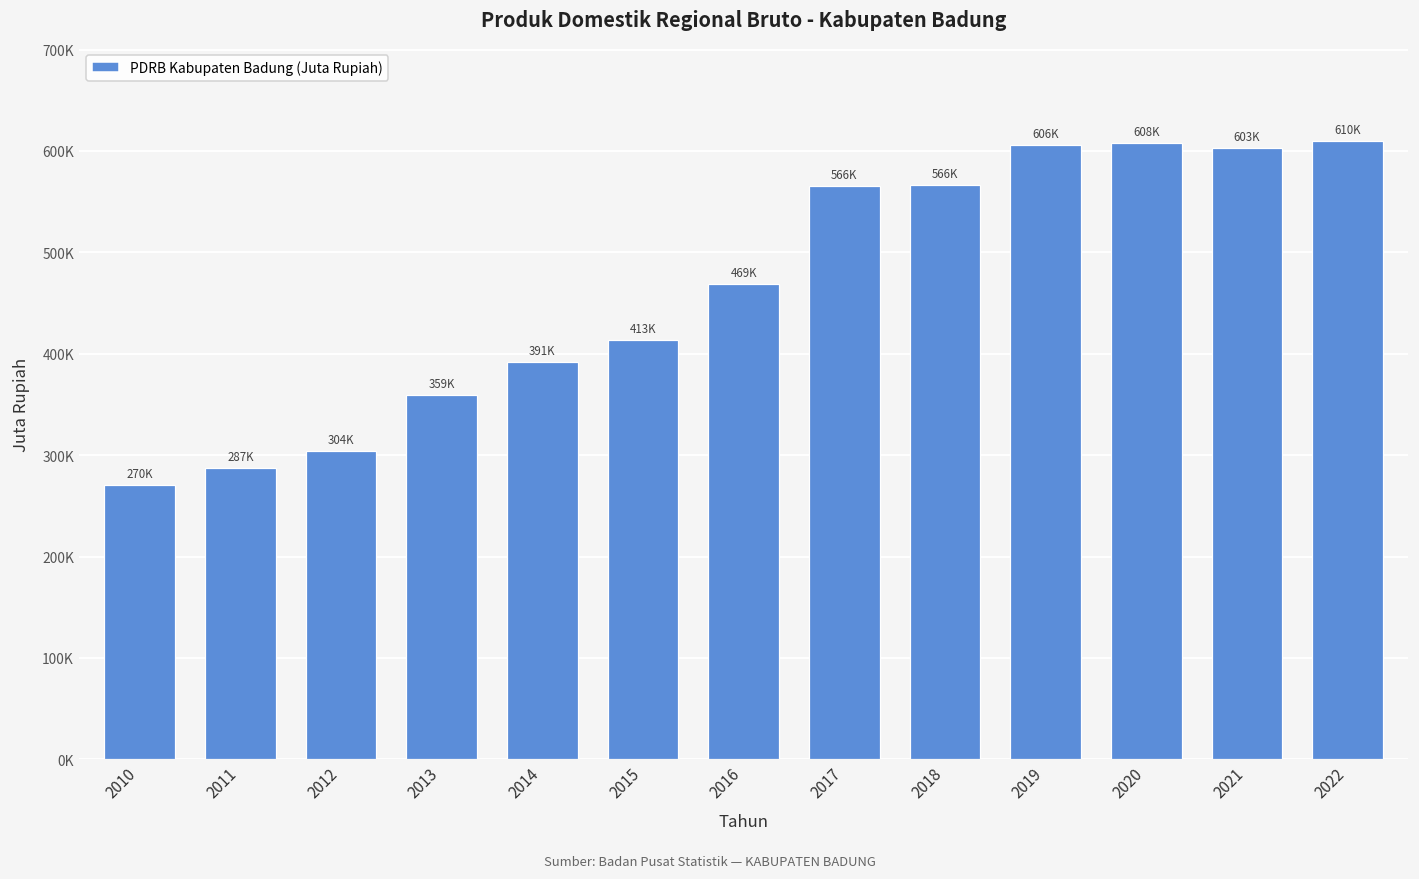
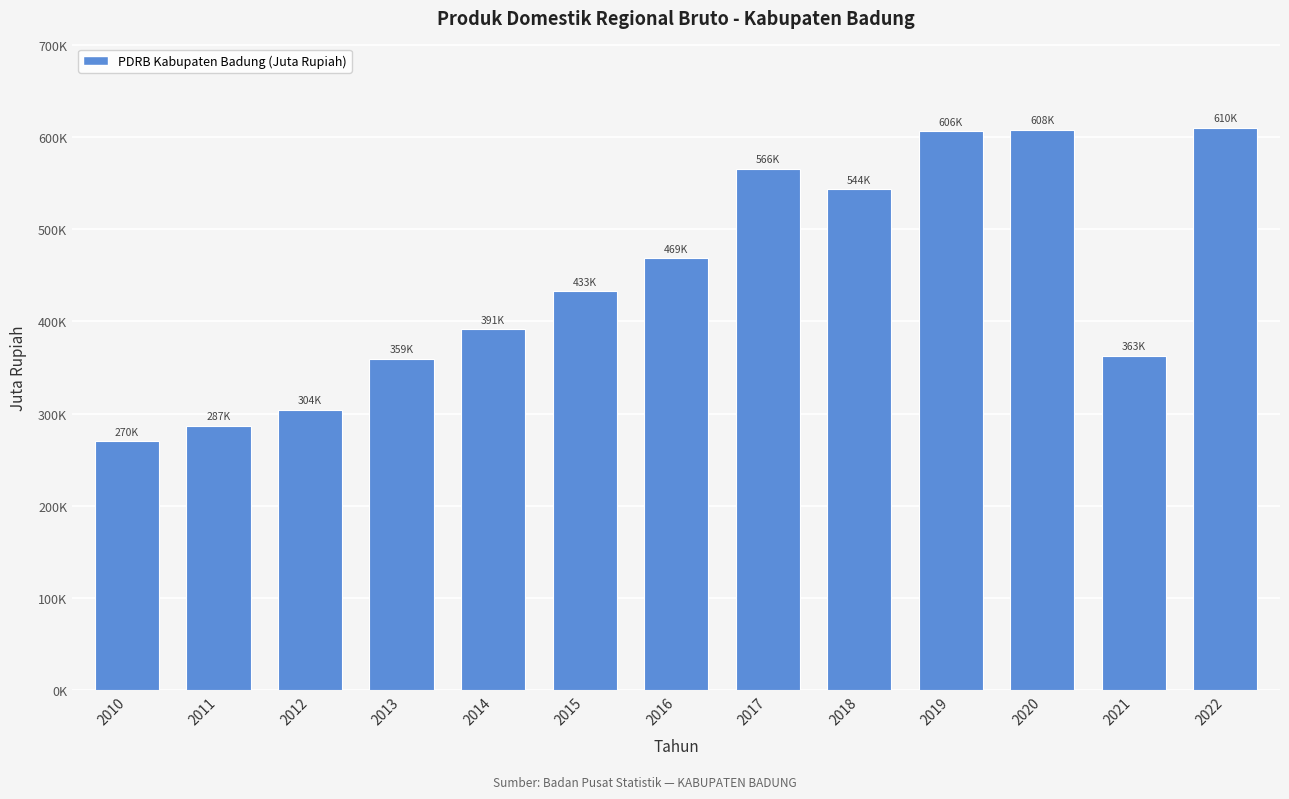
2015: 413K -> 433K
2018: 566K -> 544K
2021: 603K -> 363K
